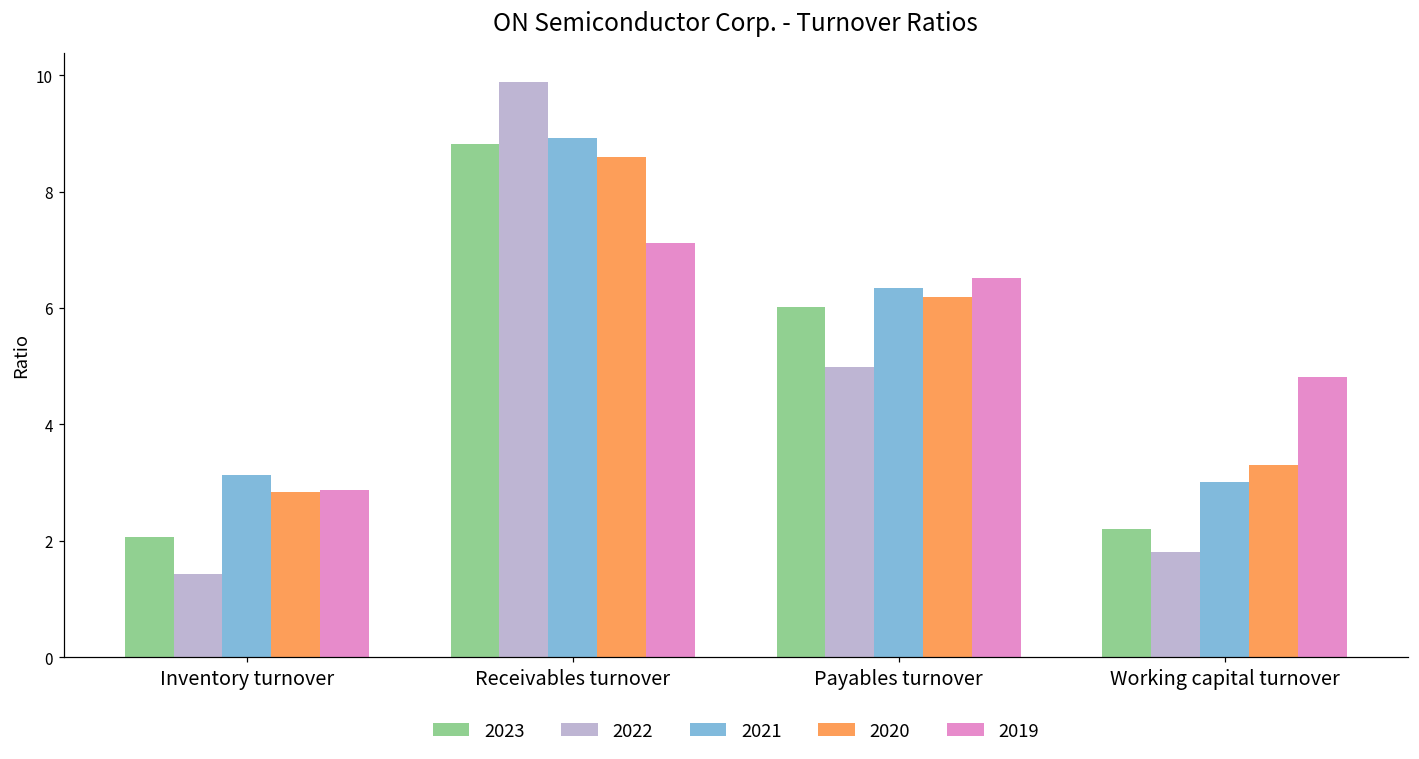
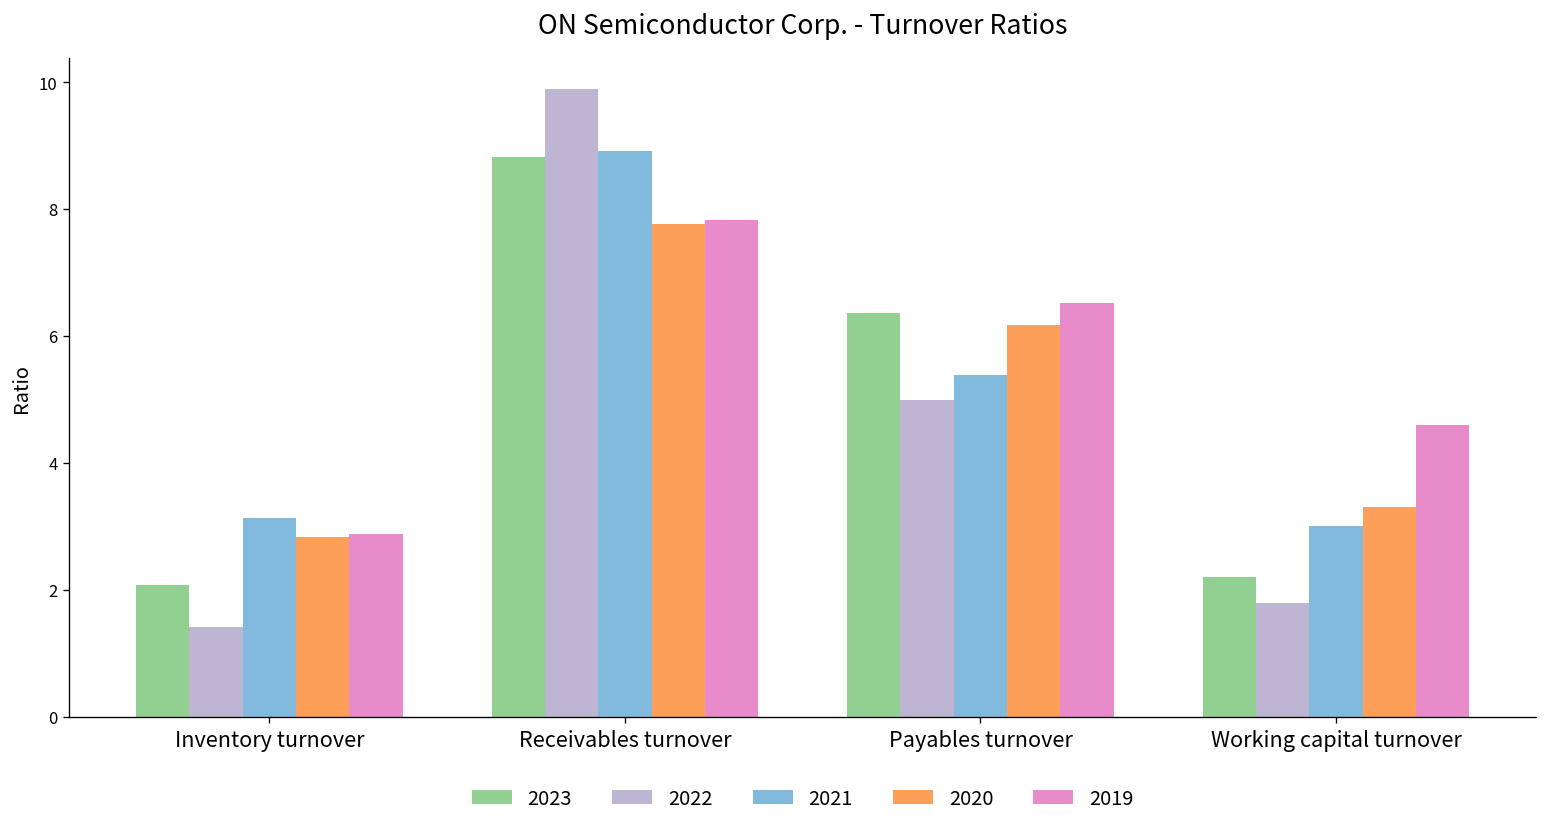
2020, Receivables turnover: 8.6 -> 7.8
2019, Receivables turnover: 7.1 -> 7.8
2023, Payables turnover: 6.0 -> 6.4
2021, Payables turnover: 6.3 -> 5.4
2019, Working capital turnover: 4.8 -> 4.6
